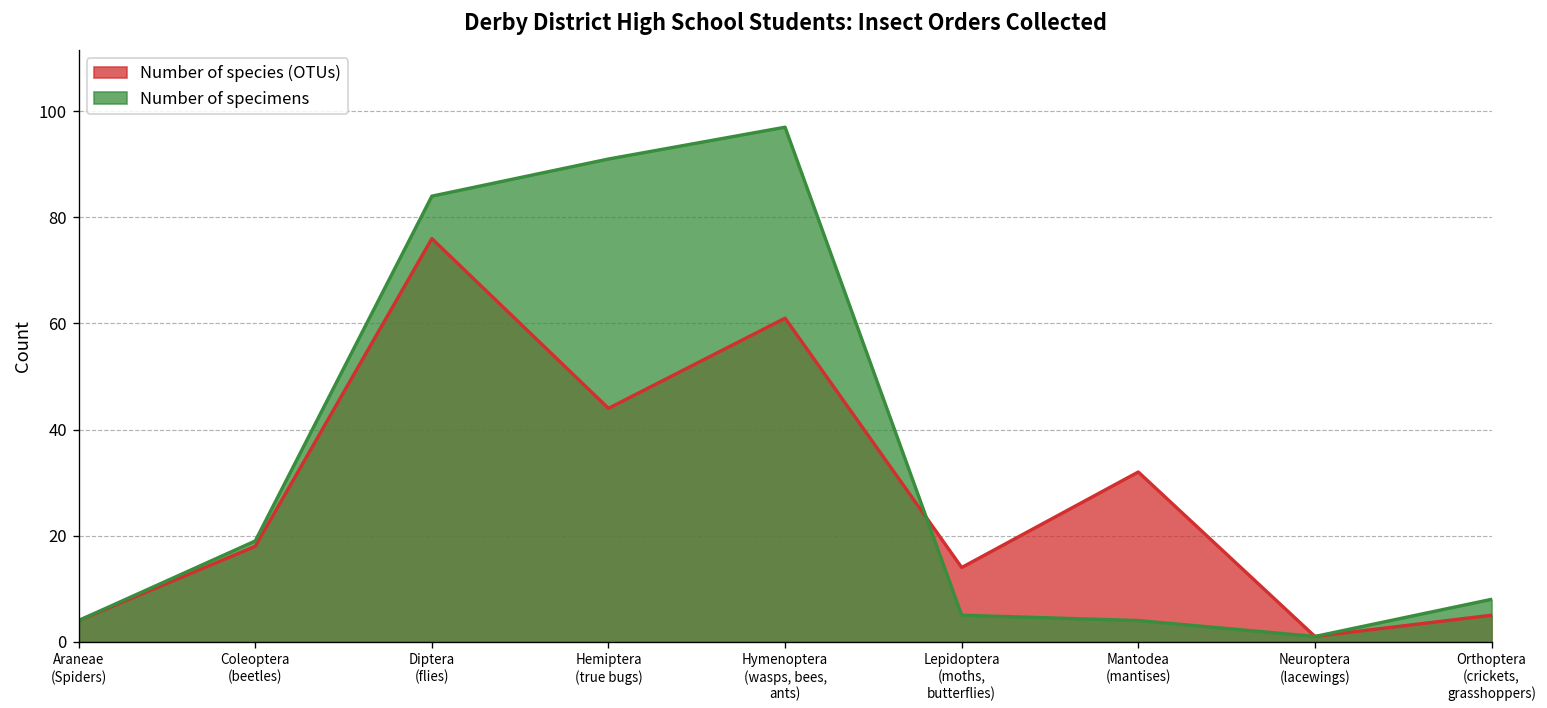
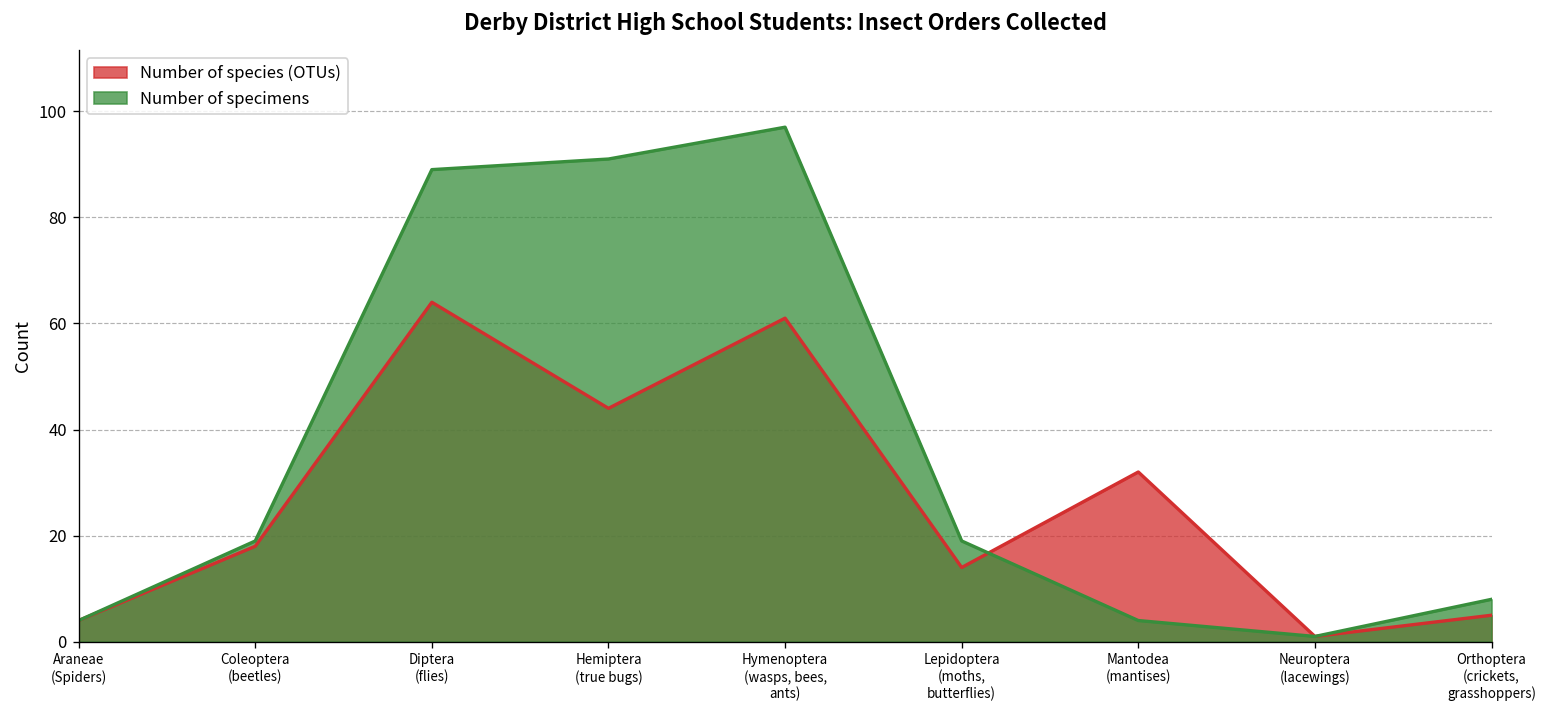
Number of species (OTUs), Diptera (flies): 76 -> 64
Number of specimens, Diptera (flies): 84 -> 89
Number of specimens, Lepidoptera (moths, butterflies): 5 -> 19
